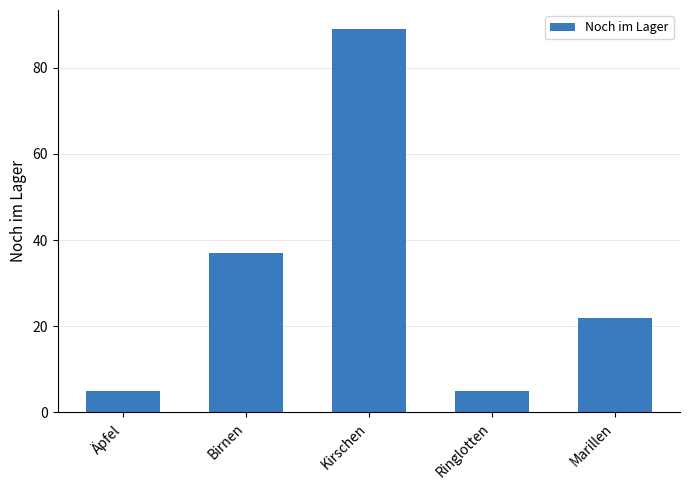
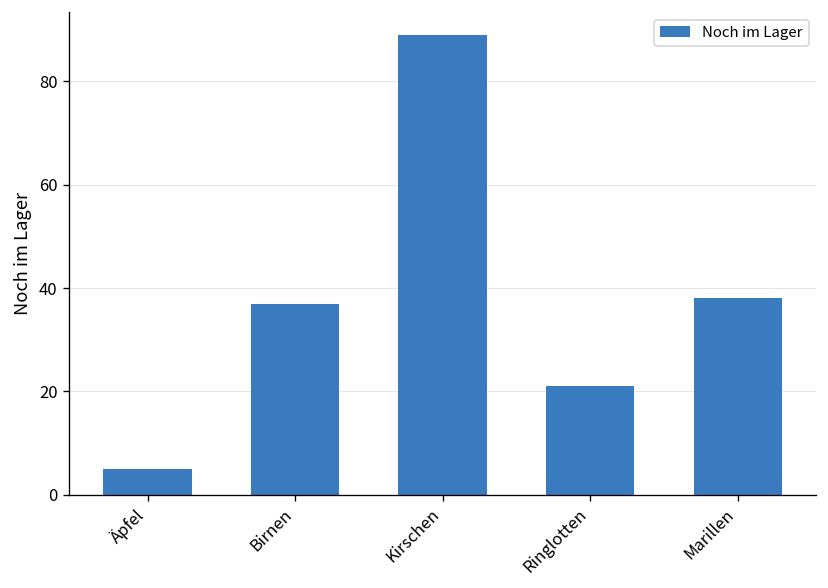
Ringlotten: 5 -> 21
Marillen: 22 -> 38
